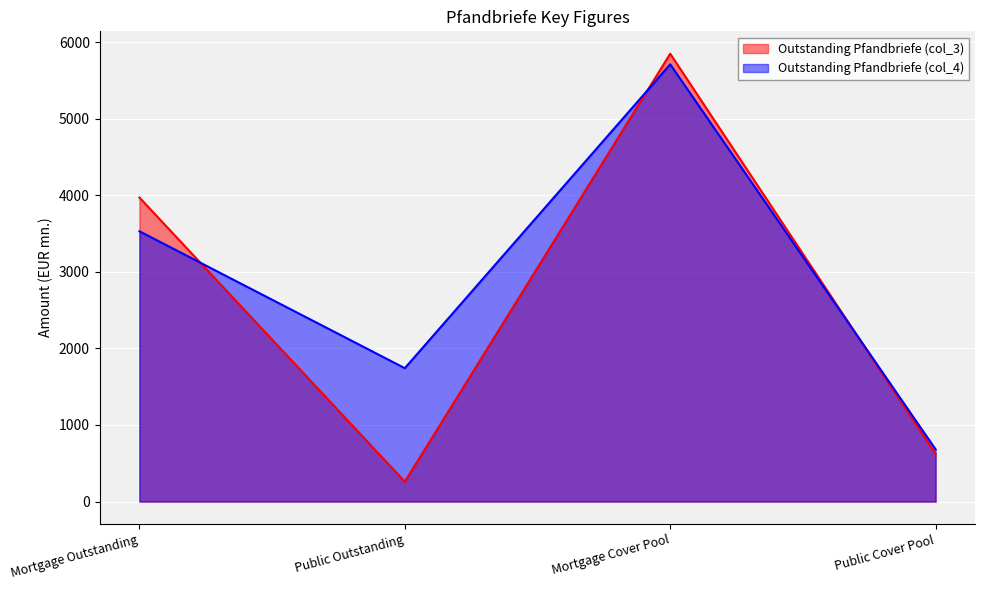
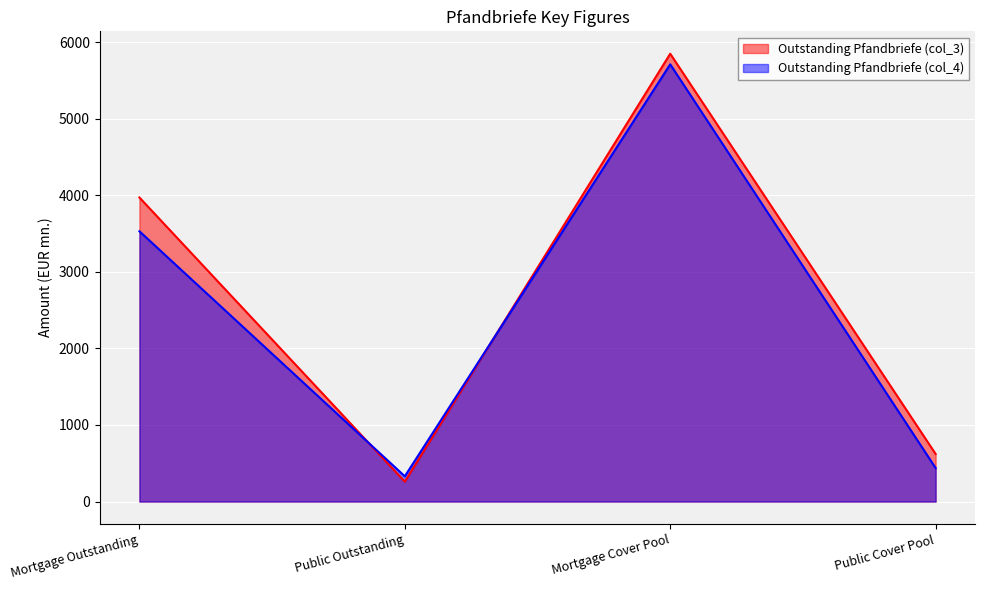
Outstanding Pfandbriefe (col_4), Public Outstanding: 1700 -> 300
Outstanding Pfandbriefe (col_4), Public Cover Pool: 700 -> 400
